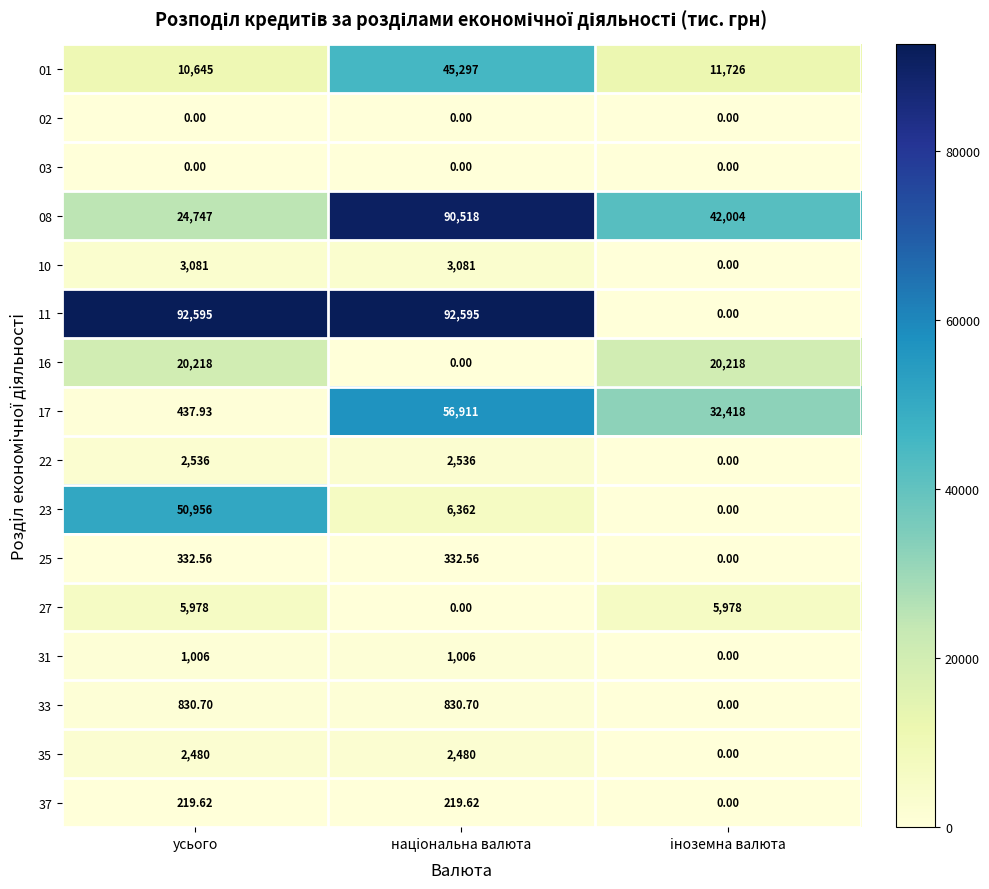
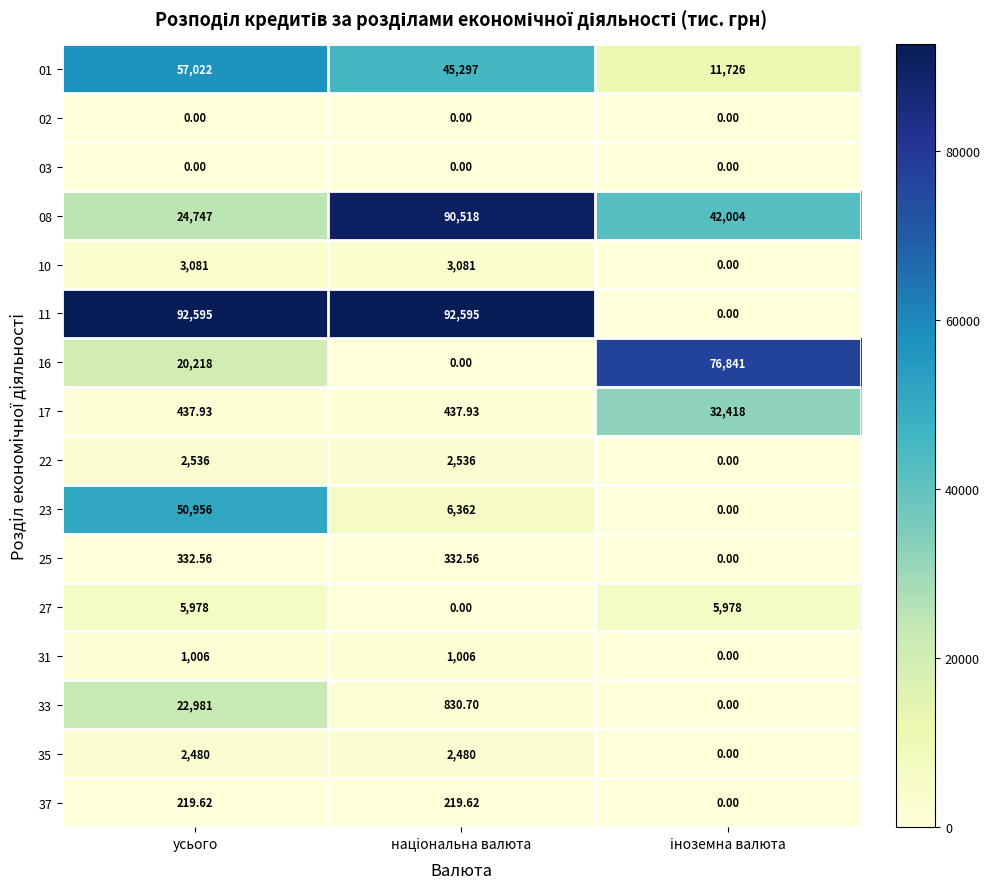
01, усього: 10,645 -> 57,022
16, іноземна валюта: 20,218 -> 76,841
17, національна валюта: 56,911 -> 437.93
33, усього: 830.70 -> 22,981
